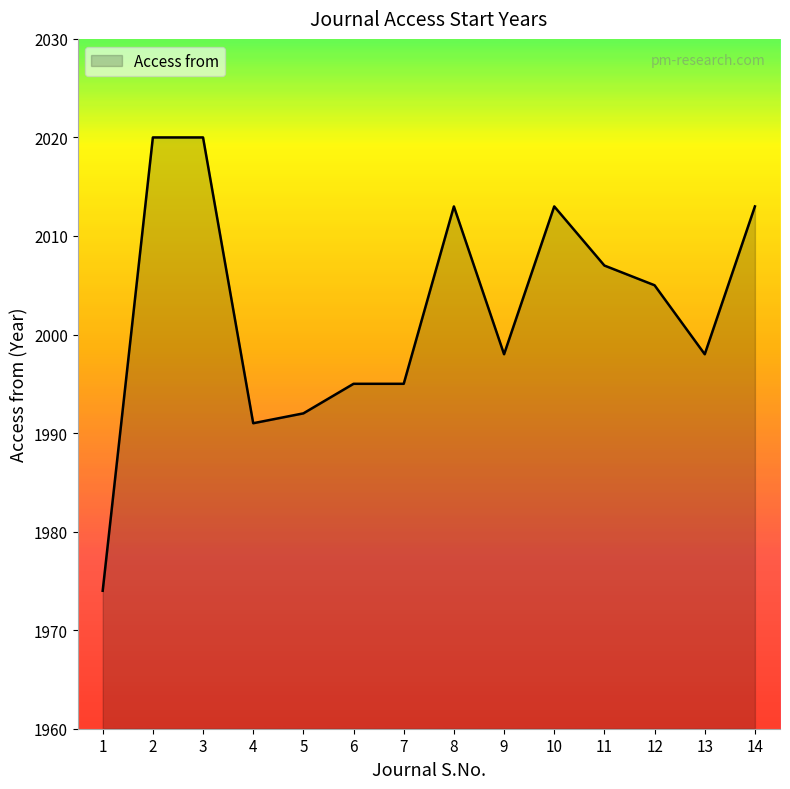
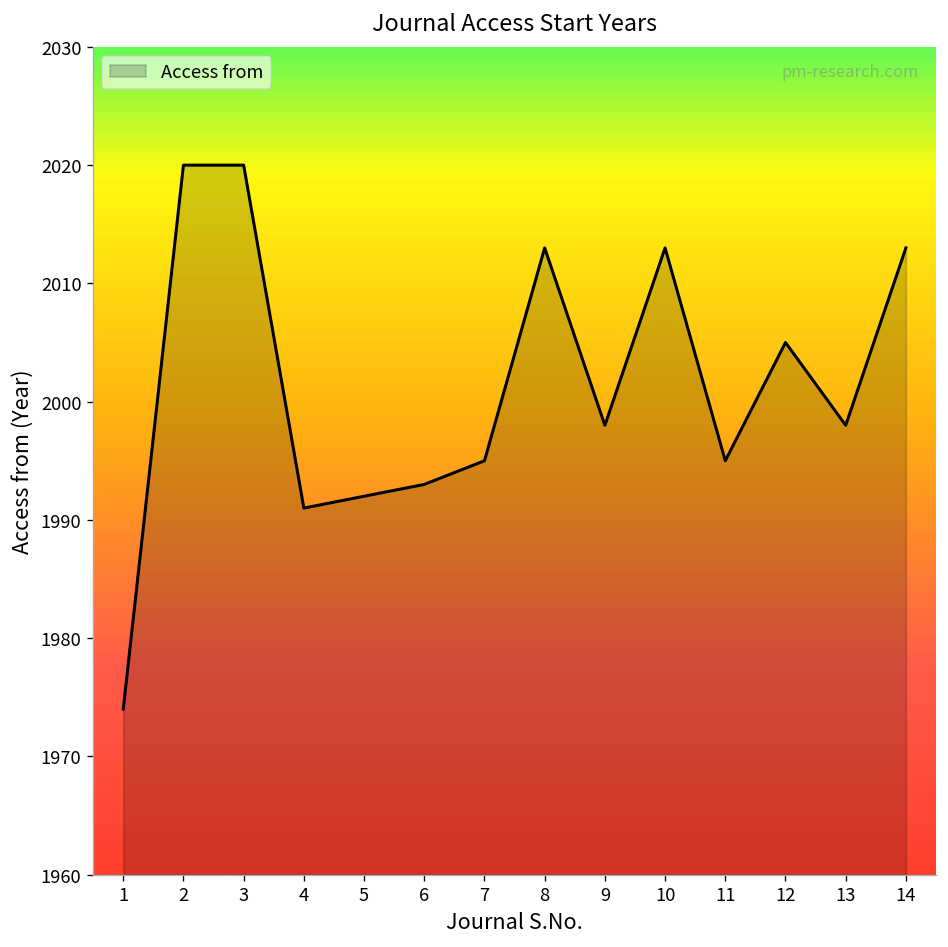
6: 1995 -> 1993
11: 2007 -> 1995
